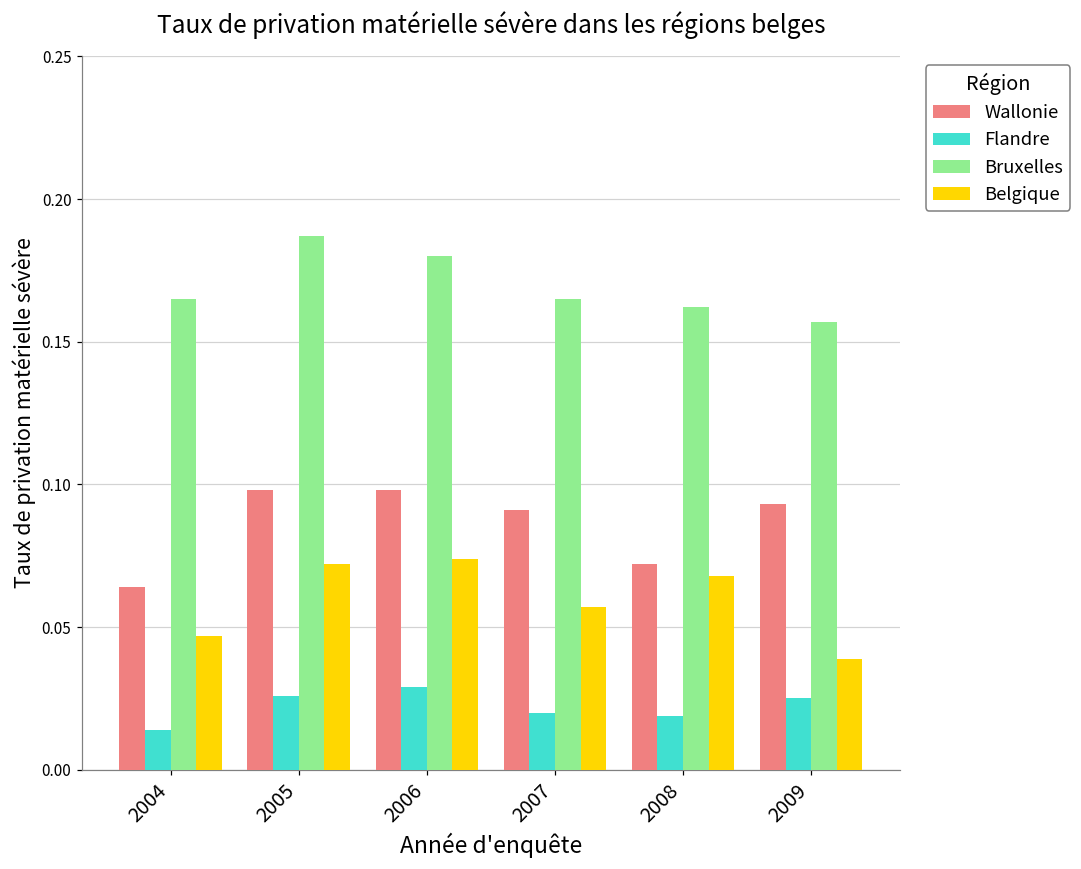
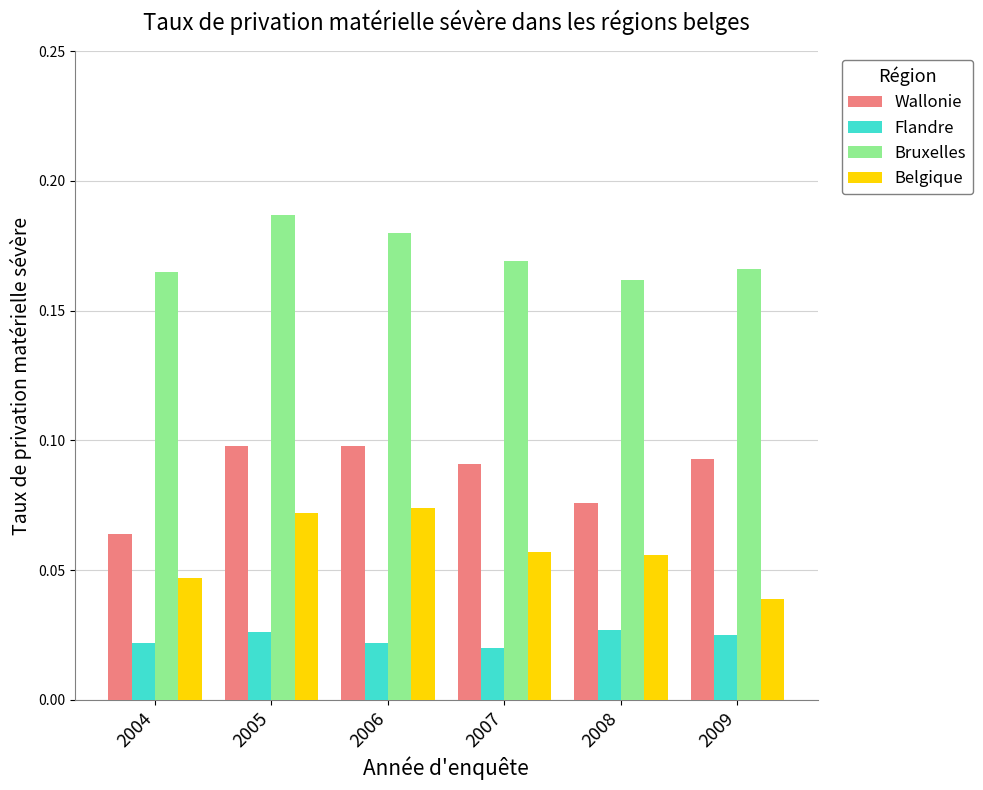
Flandre, 2004: 0.014 -> 0.022
Flandre, 2006: 0.029 -> 0.022
Bruxelles, 2007: 0.165 -> 0.169
Wallonie, 2008: 0.072 -> 0.076
Flandre, 2008: 0.019 -> 0.027
Belgique, 2008: 0.068 -> 0.056
Bruxelles, 2009: 0.157 -> 0.166
